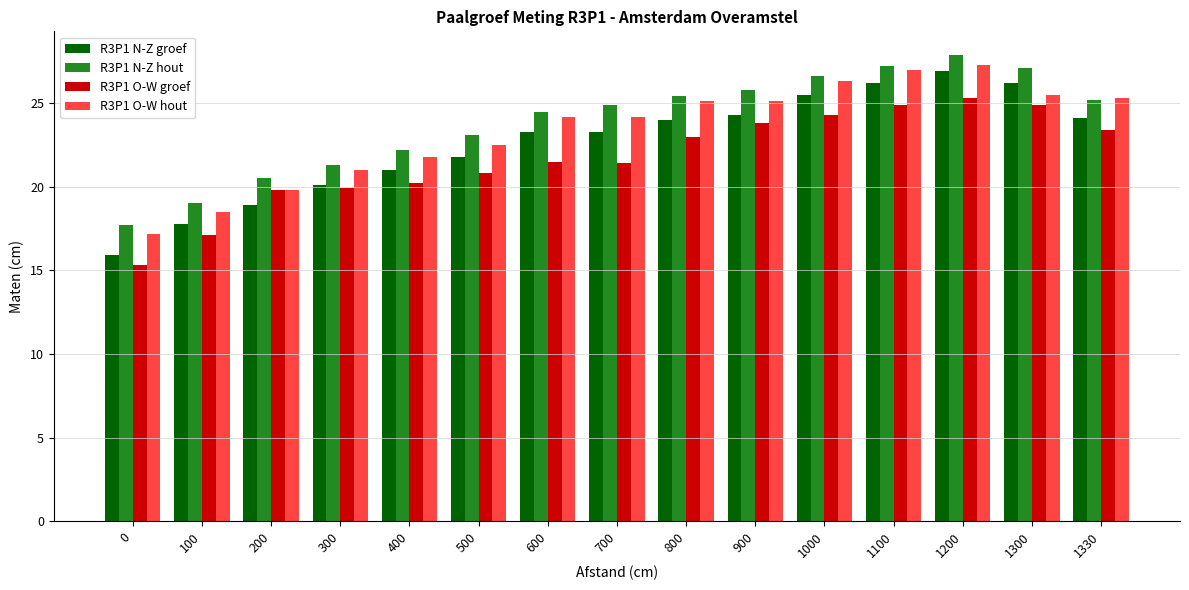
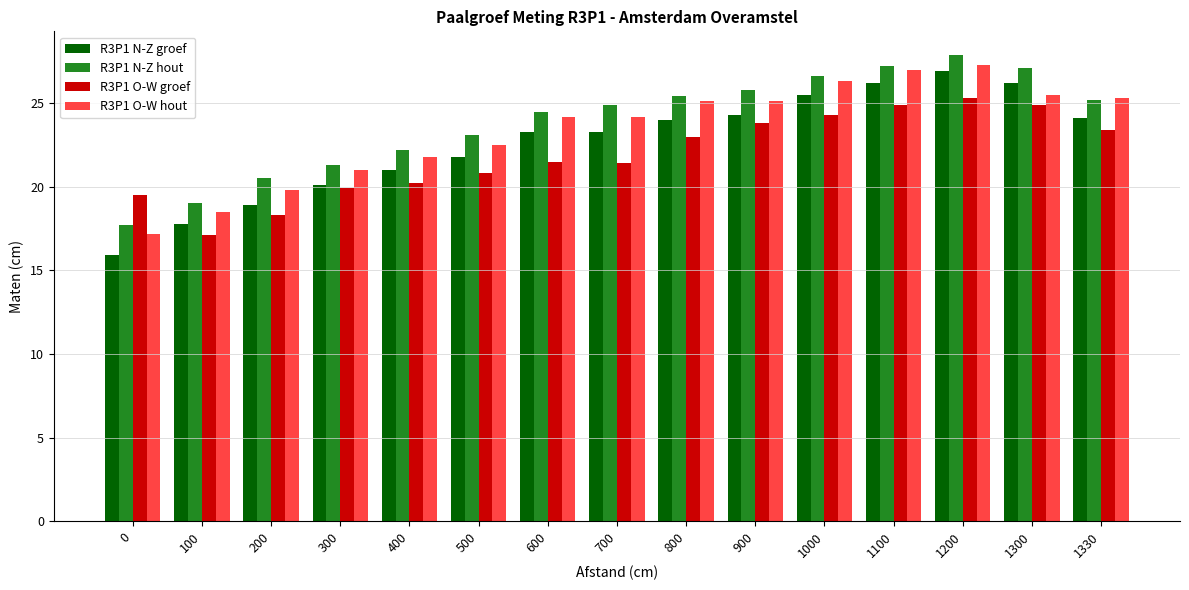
R3P1 O-W groef, 0: 15.3 -> 19.5
R3P1 O-W groef, 200: 19.8 -> 18.3
